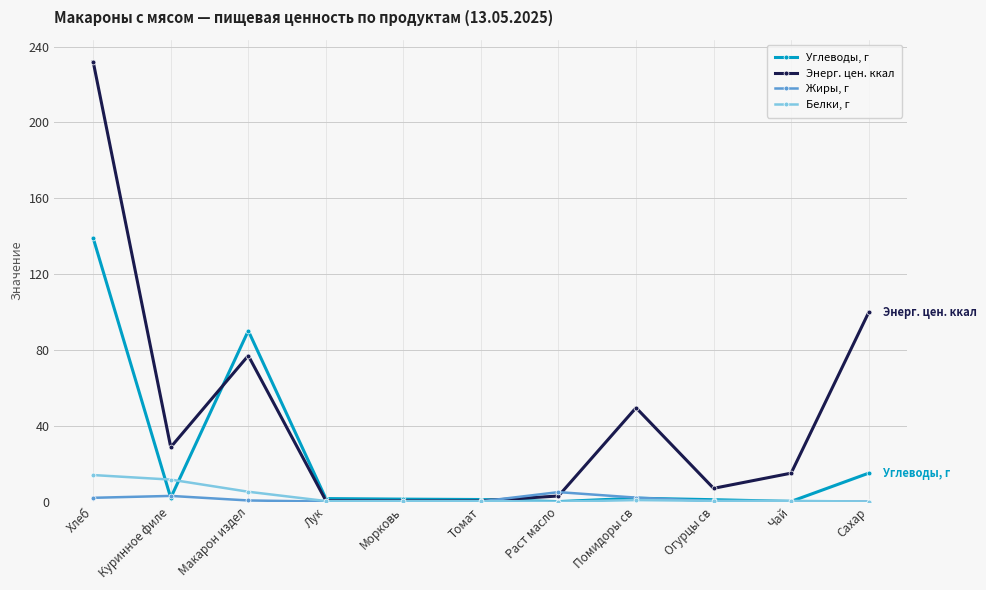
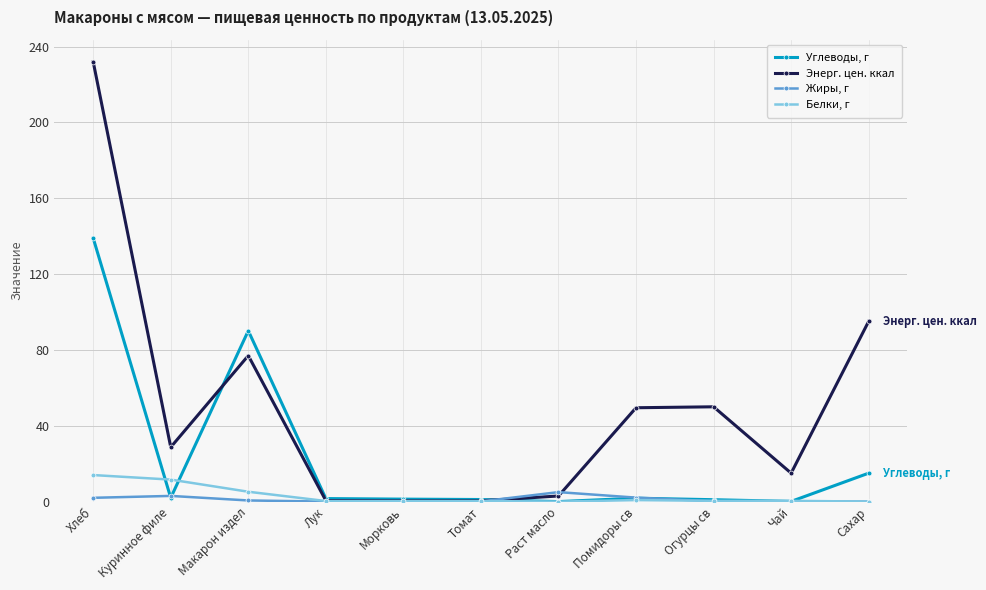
Энерг. цен. ккал, Огурцы св: 7 -> 50
Энерг. цен. ккал, Сахар: 100 -> 95
